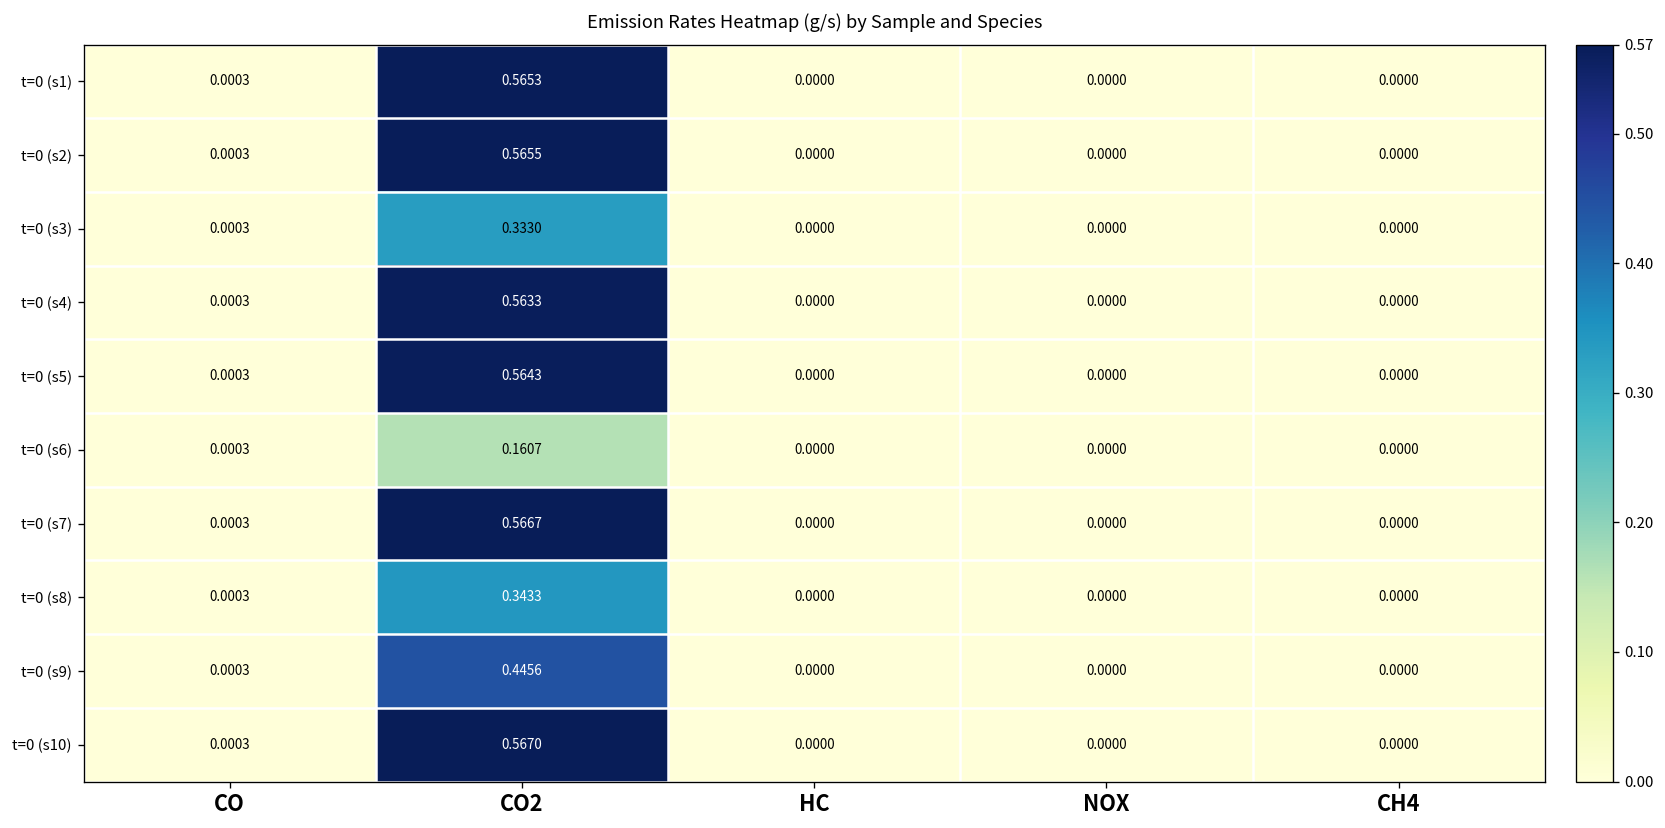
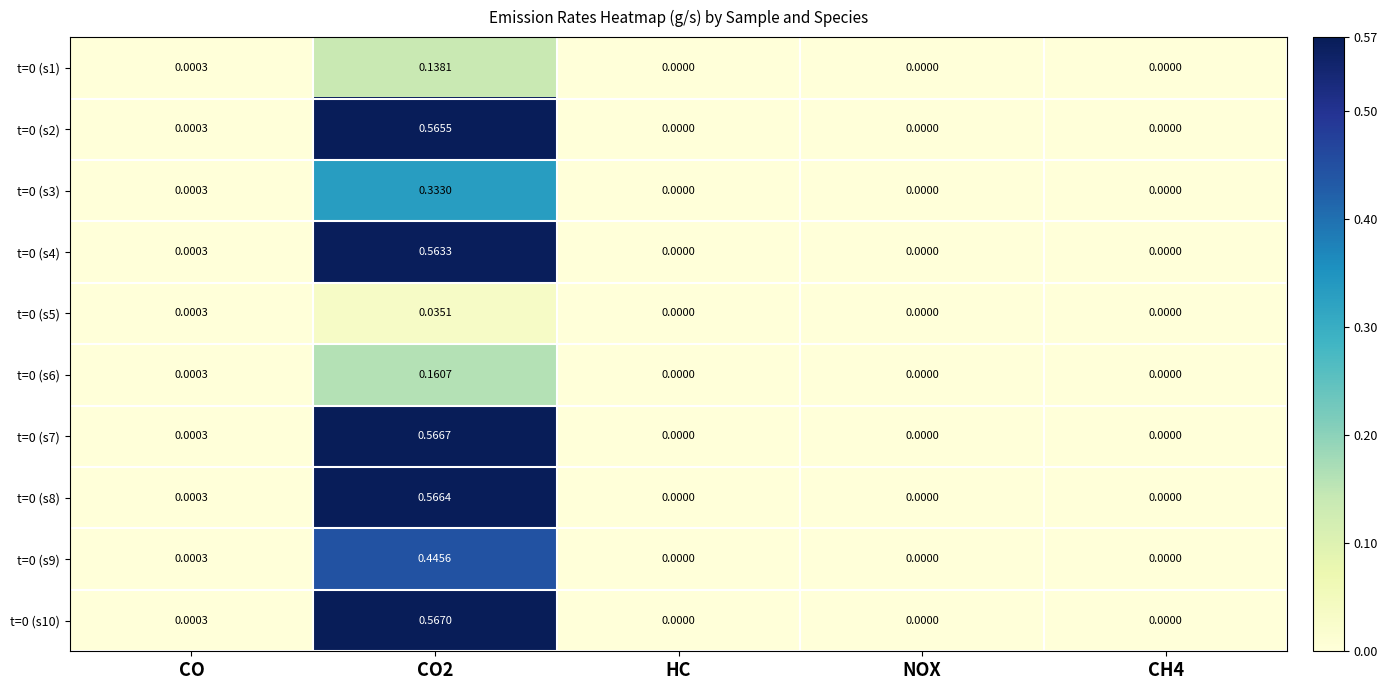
t=0 (s1), CO2: 0.5653 -> 0.1381
t=0 (s5), CO2: 0.5643 -> 0.0351
t=0 (s8), CO2: 0.3433 -> 0.5664
